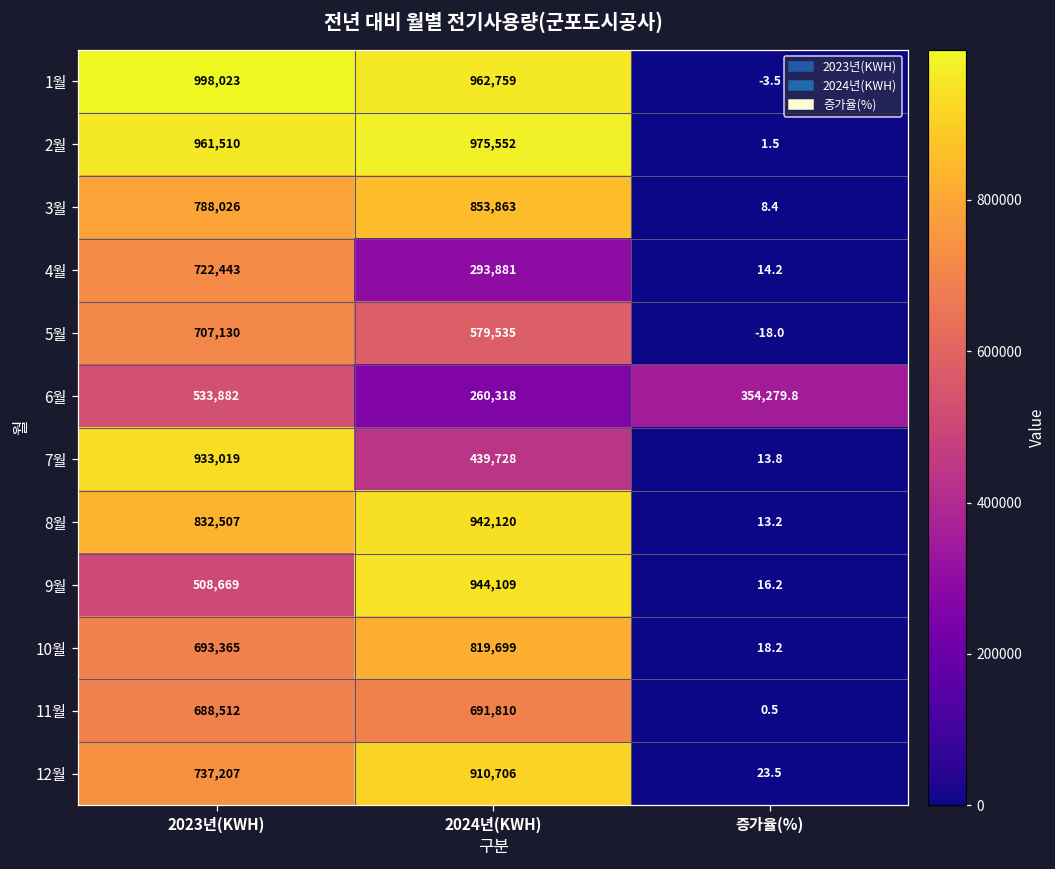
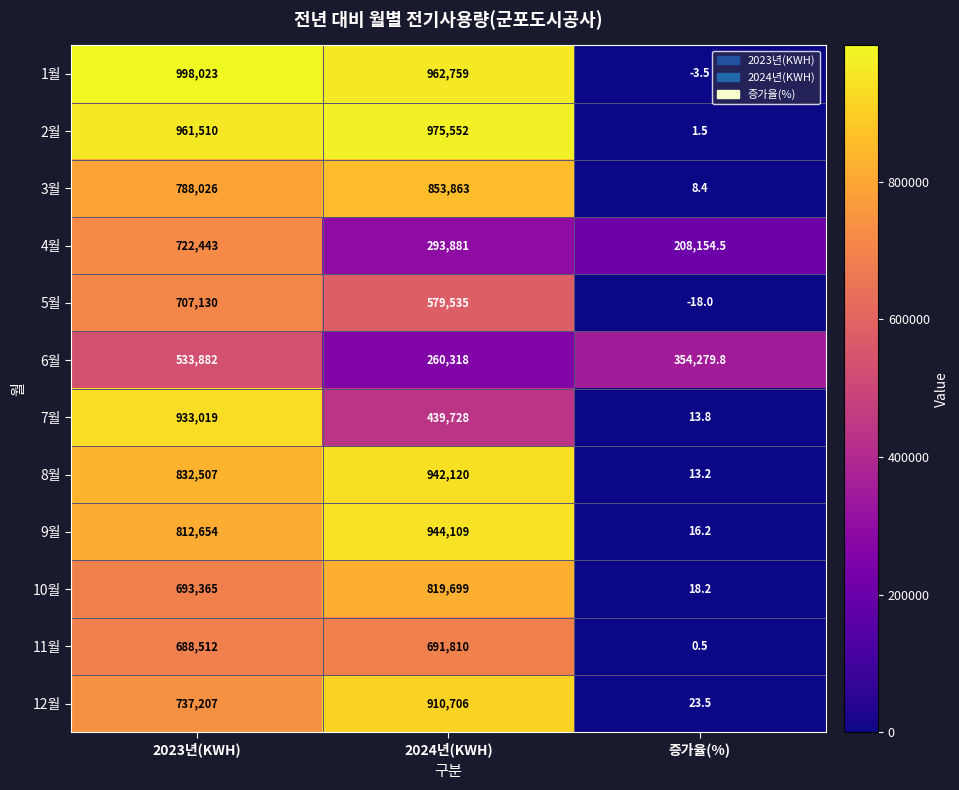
4월, 증가율(%): 14.2 -> 208,154.5
9월, 2023년(KWH): 508,669 -> 812,654
